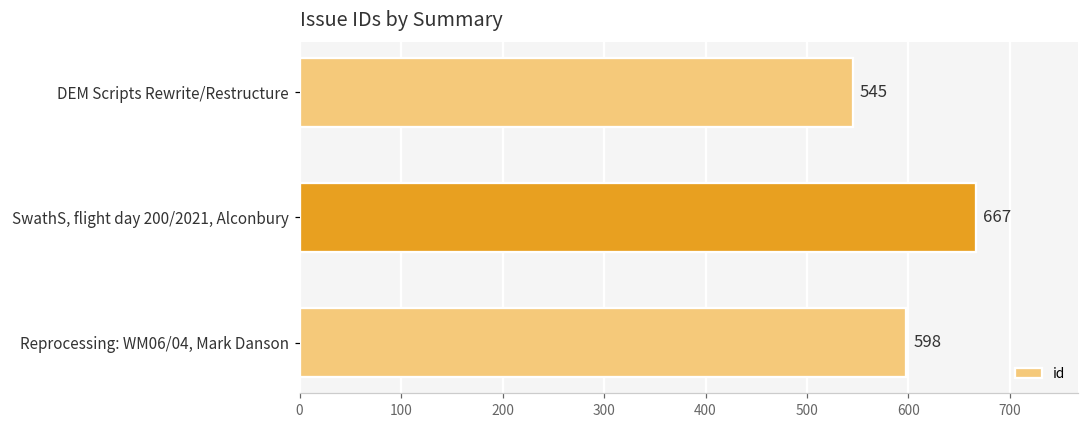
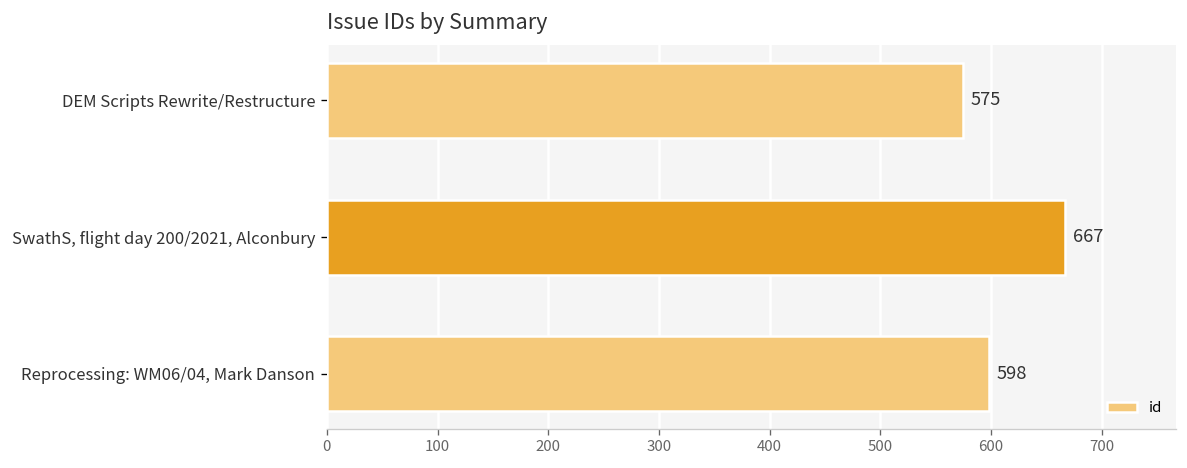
DEM Scripts Rewrite/Restructure: 545 -> 575
